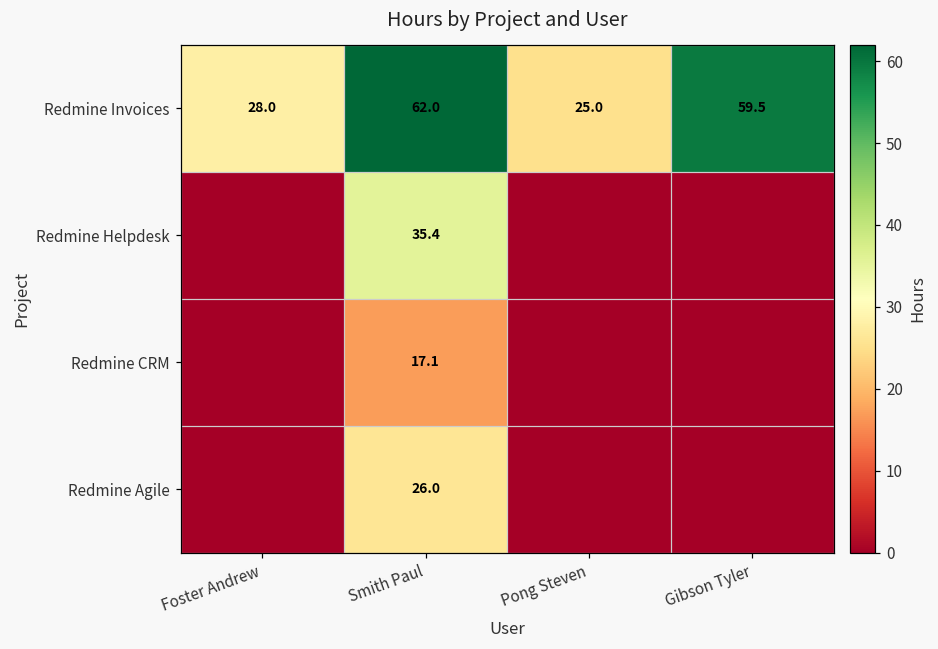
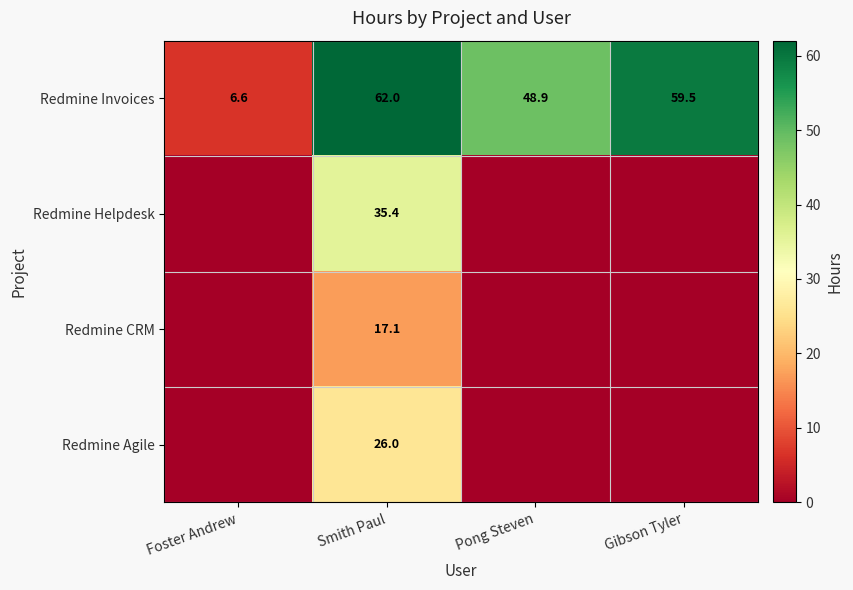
Redmine Invoices, Foster Andrew: 28.0 -> 6.6
Redmine Invoices, Pong Steven: 25.0 -> 48.9
